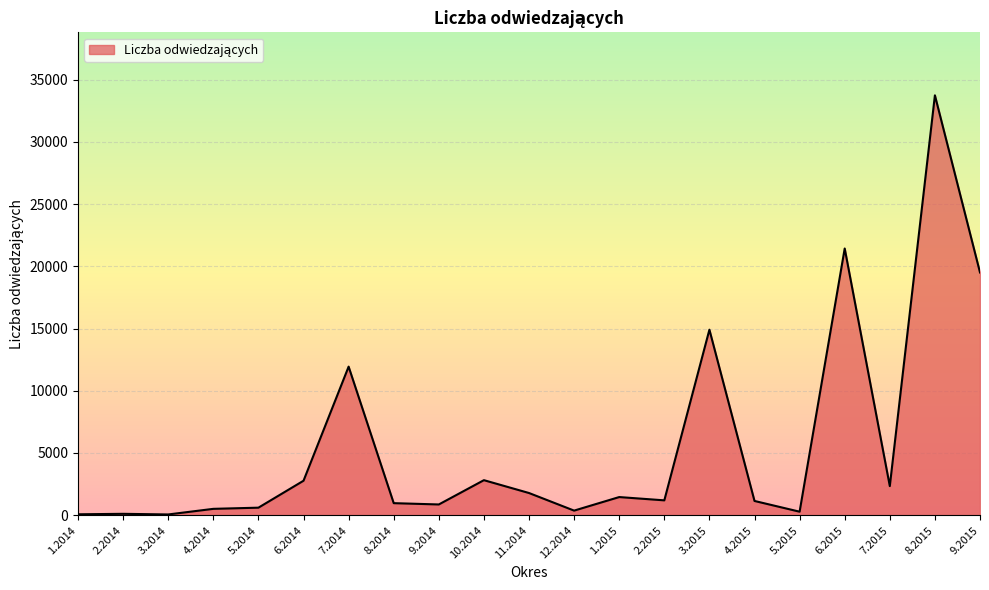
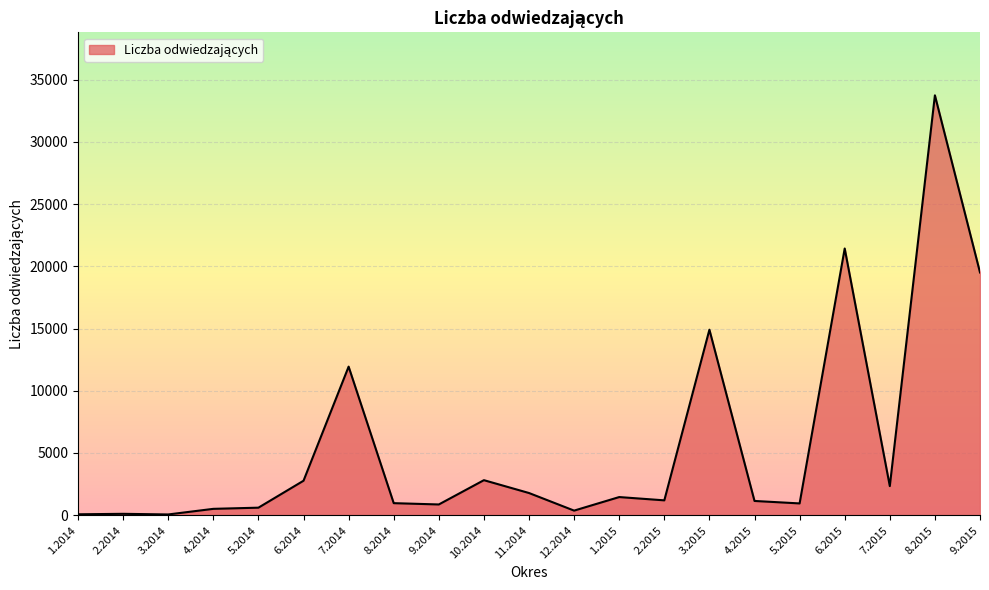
5.2015: 300 -> 900
